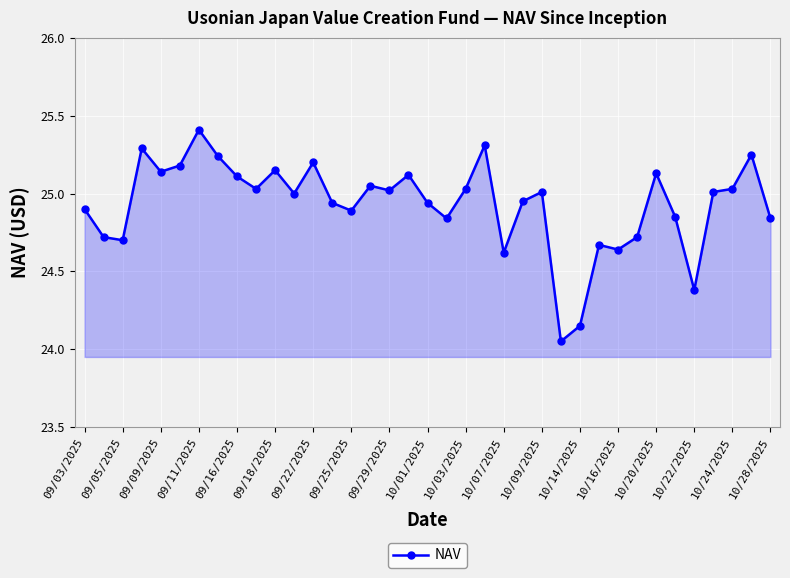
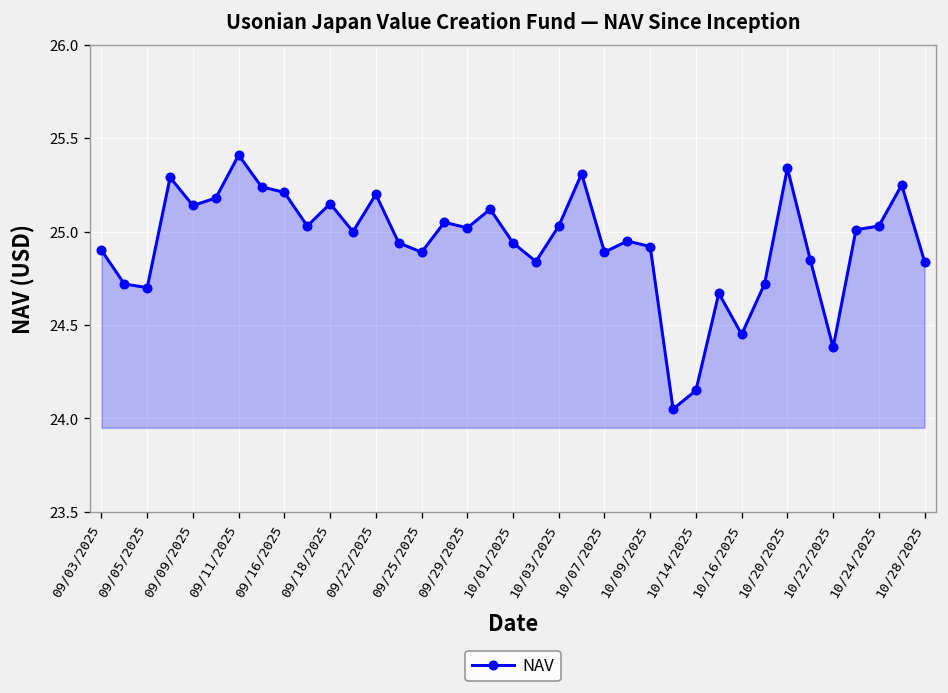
09/16/2025: 25.11 -> 25.21
10/07/2025: 24.62 -> 24.89
10/09/2025: 25.01 -> 24.92
10/16/2025: 24.64 -> 24.45
10/20/2025: 25.13 -> 25.34
